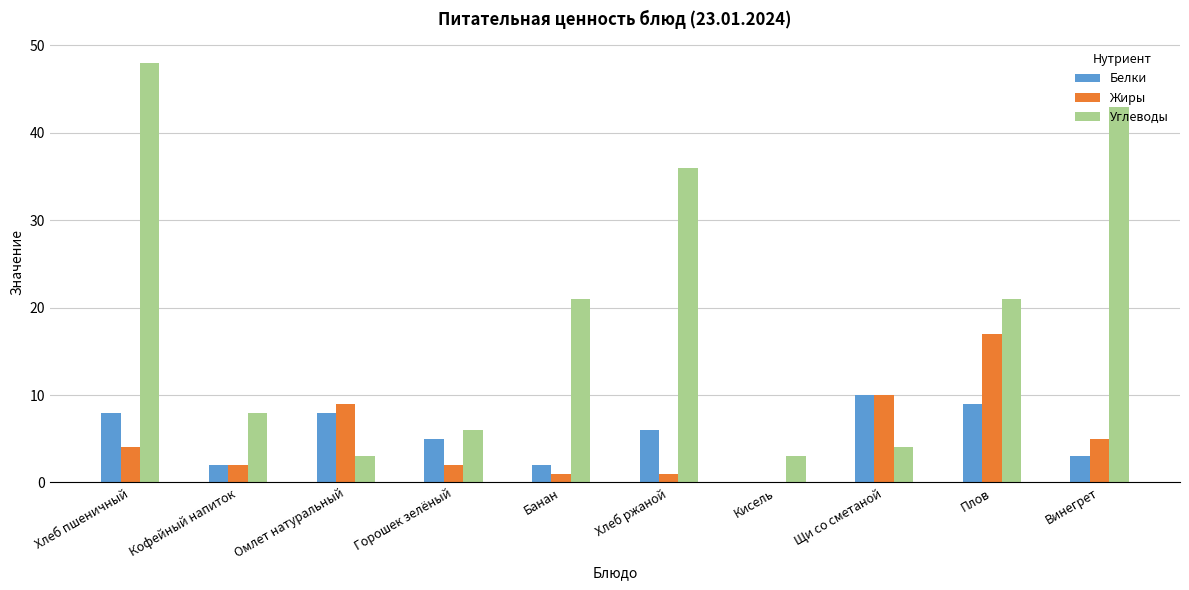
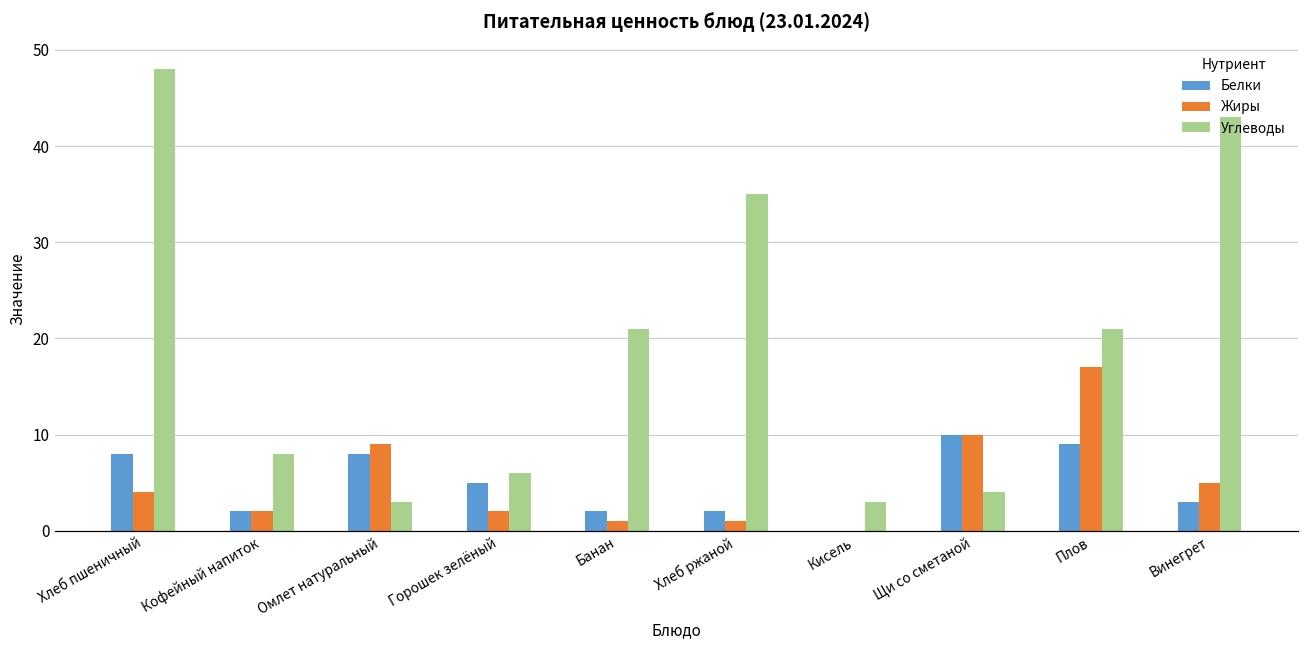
Белки, Хлеб ржаной: 6 -> 2
Углеводы, Хлеб ржаной: 36 -> 35
